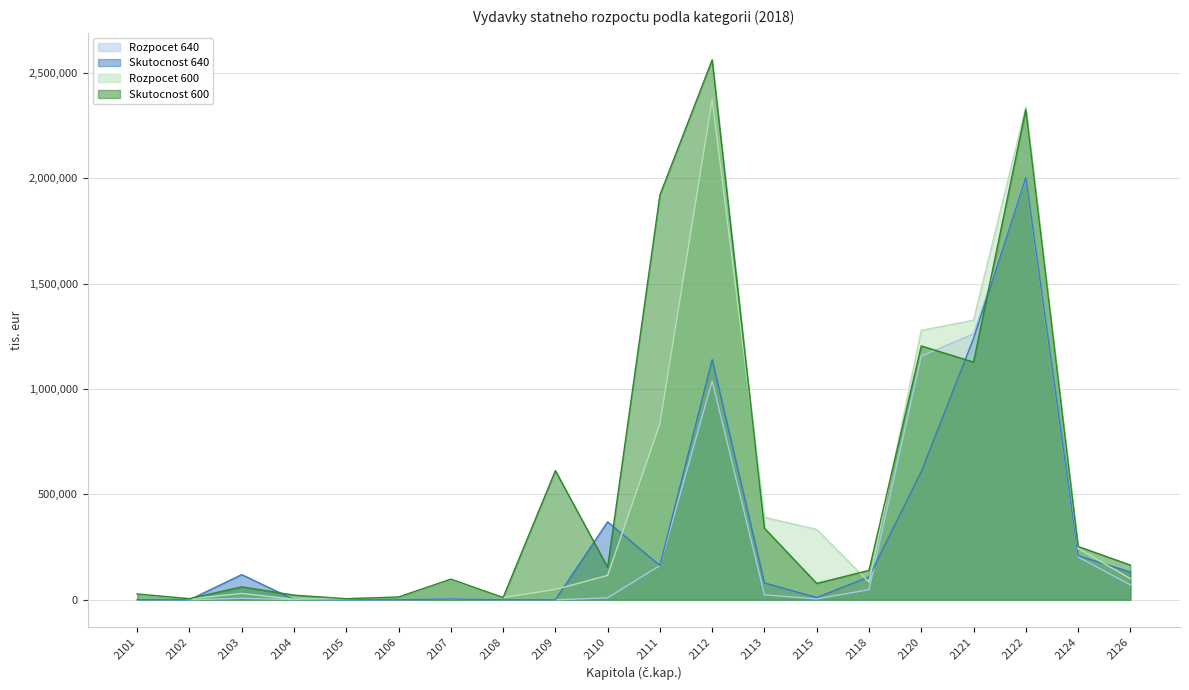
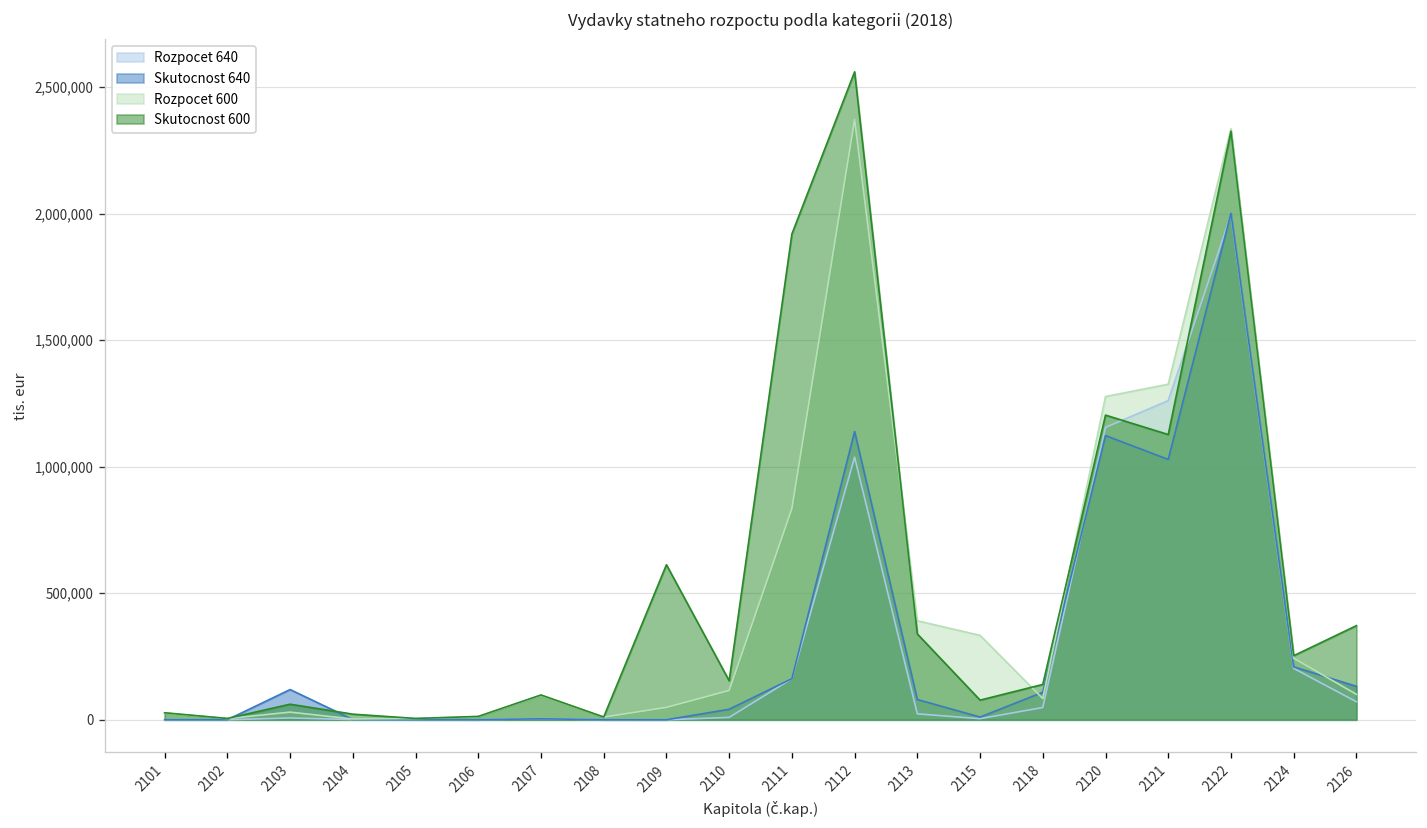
Skutocnost 640, 2110: 370,000 -> 40,000
Skutocnost 640, 2120: 610,000 -> 1,120,000
Skutocnost 640, 2121: 1,240,000 -> 1,030,000
Skutocnost 600, 2126: 160,000 -> 370,000
